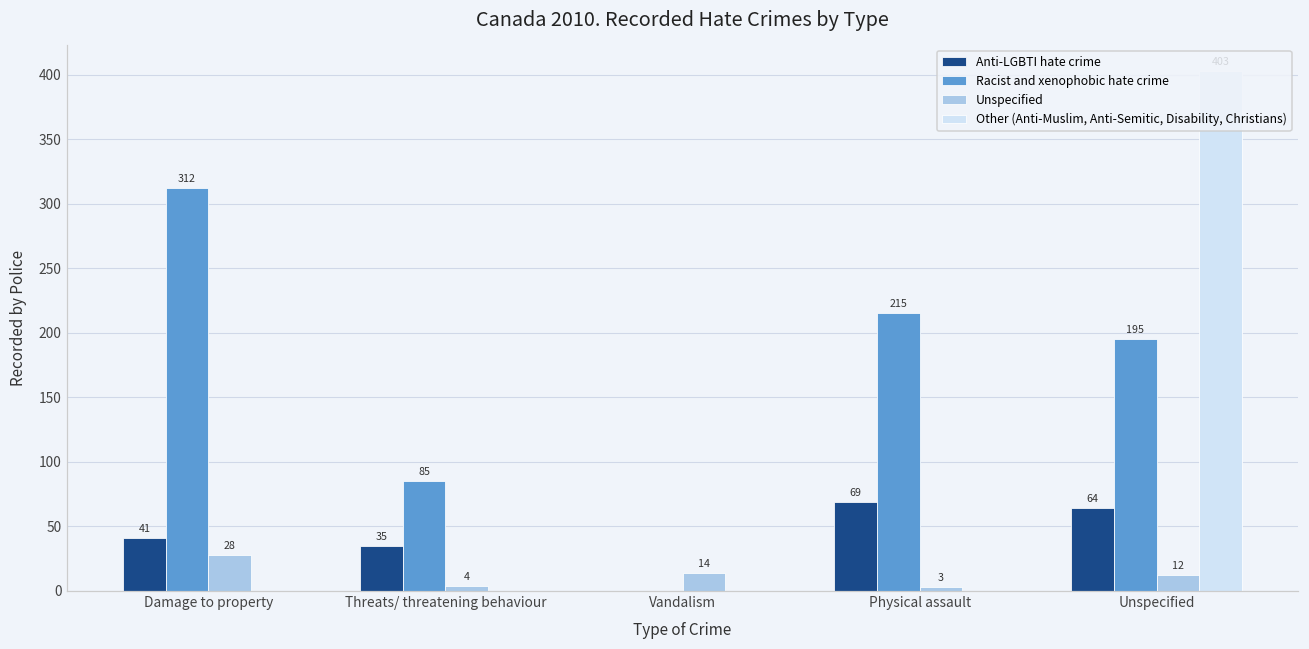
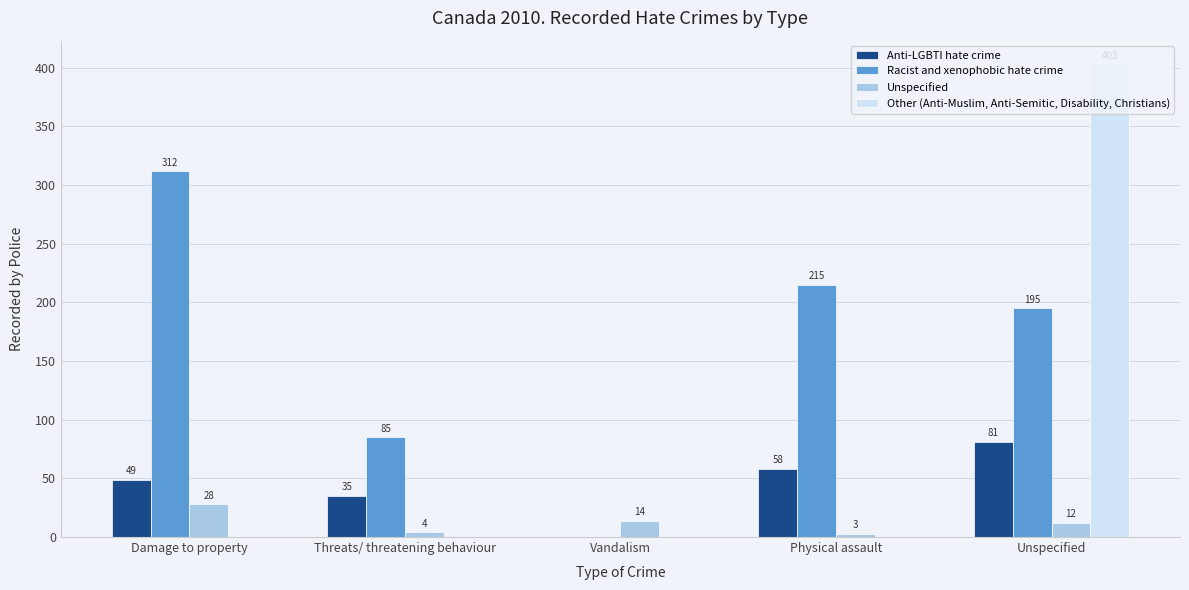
Anti-LGBTI hate crime, Damage to property: 41 -> 49
Anti-LGBTI hate crime, Physical assault: 69 -> 58
Anti-LGBTI hate crime, Unspecified: 64 -> 81
